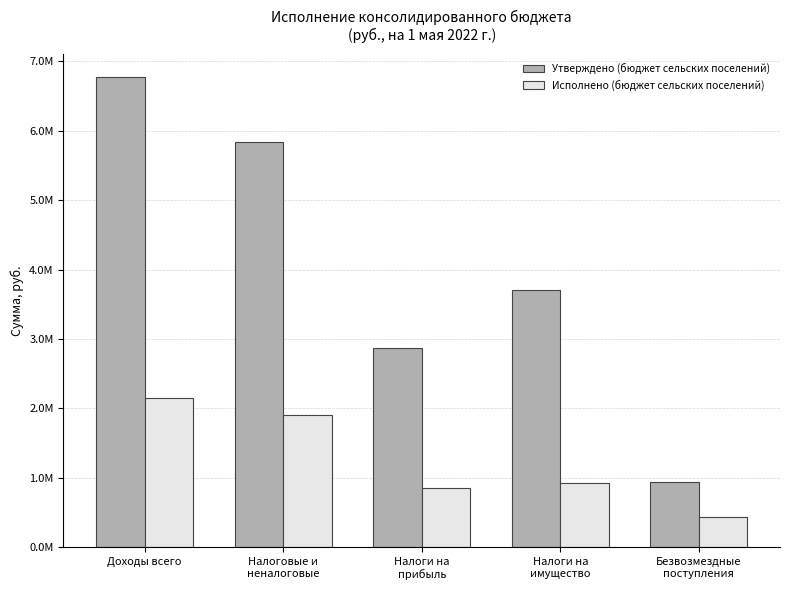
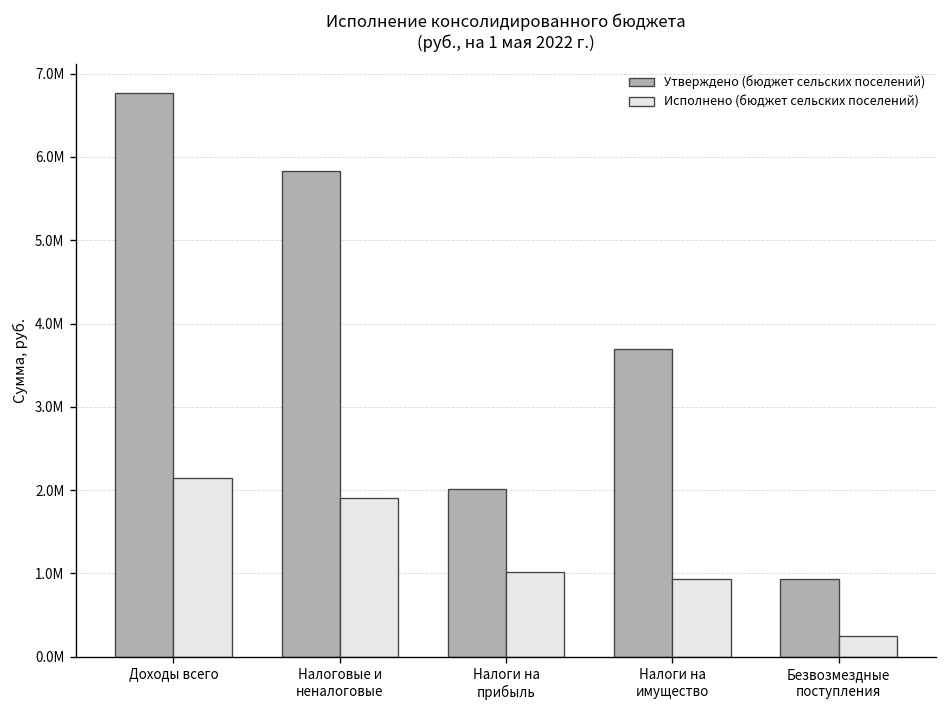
Утверждено (бюджет сельских поселений), Налоги на прибыль: 2900000 -> 2000000
Исполнено (бюджет сельских поселений), Налоги на прибыль: 900000 -> 1000000
Исполнено (бюджет сельских поселений), Безвозмездные поступления: 400000 -> 200000
